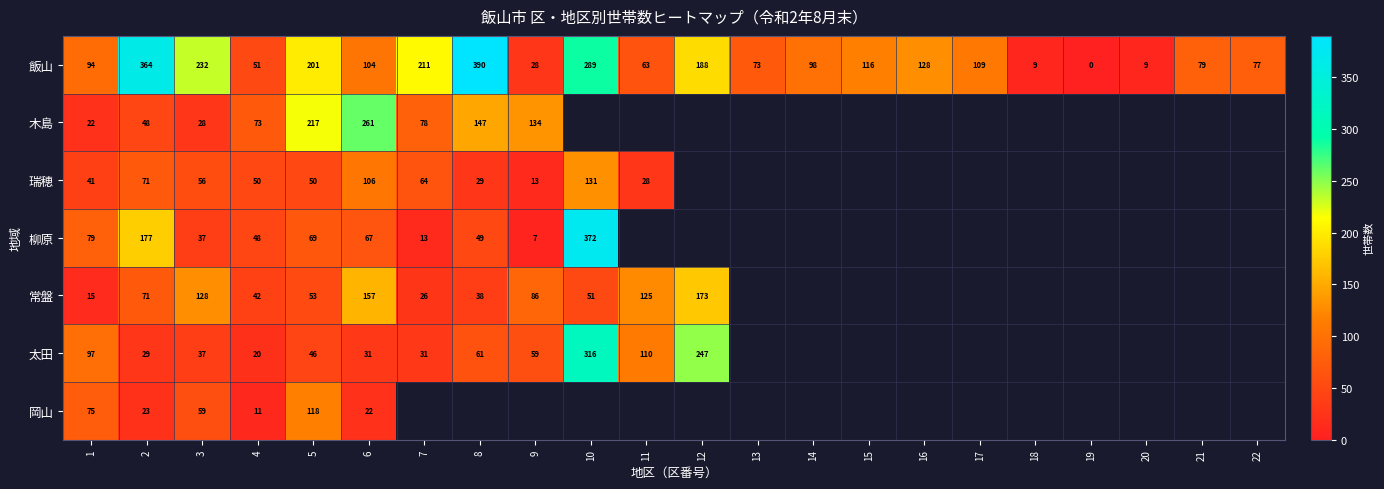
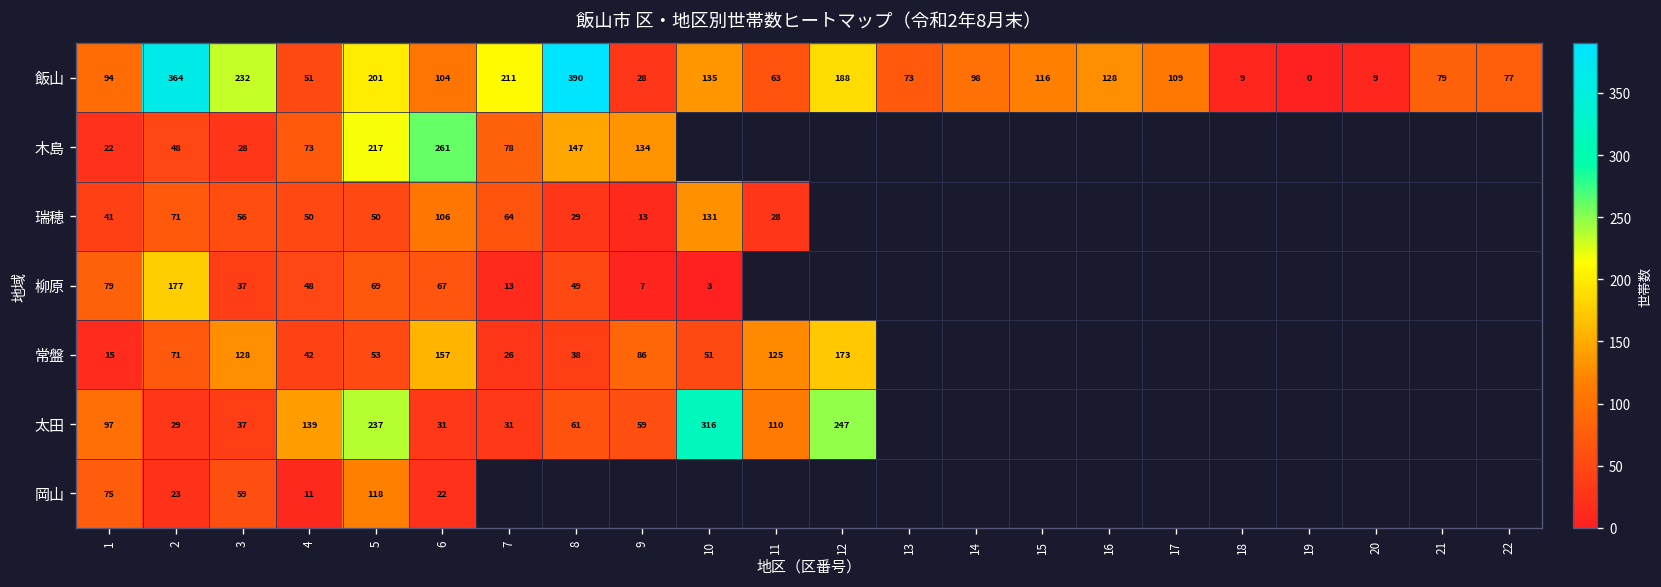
飯山, 10: 289 -> 135
柳原, 10: 372 -> 3
太田, 4: 20 -> 139
太田, 5: 46 -> 237
